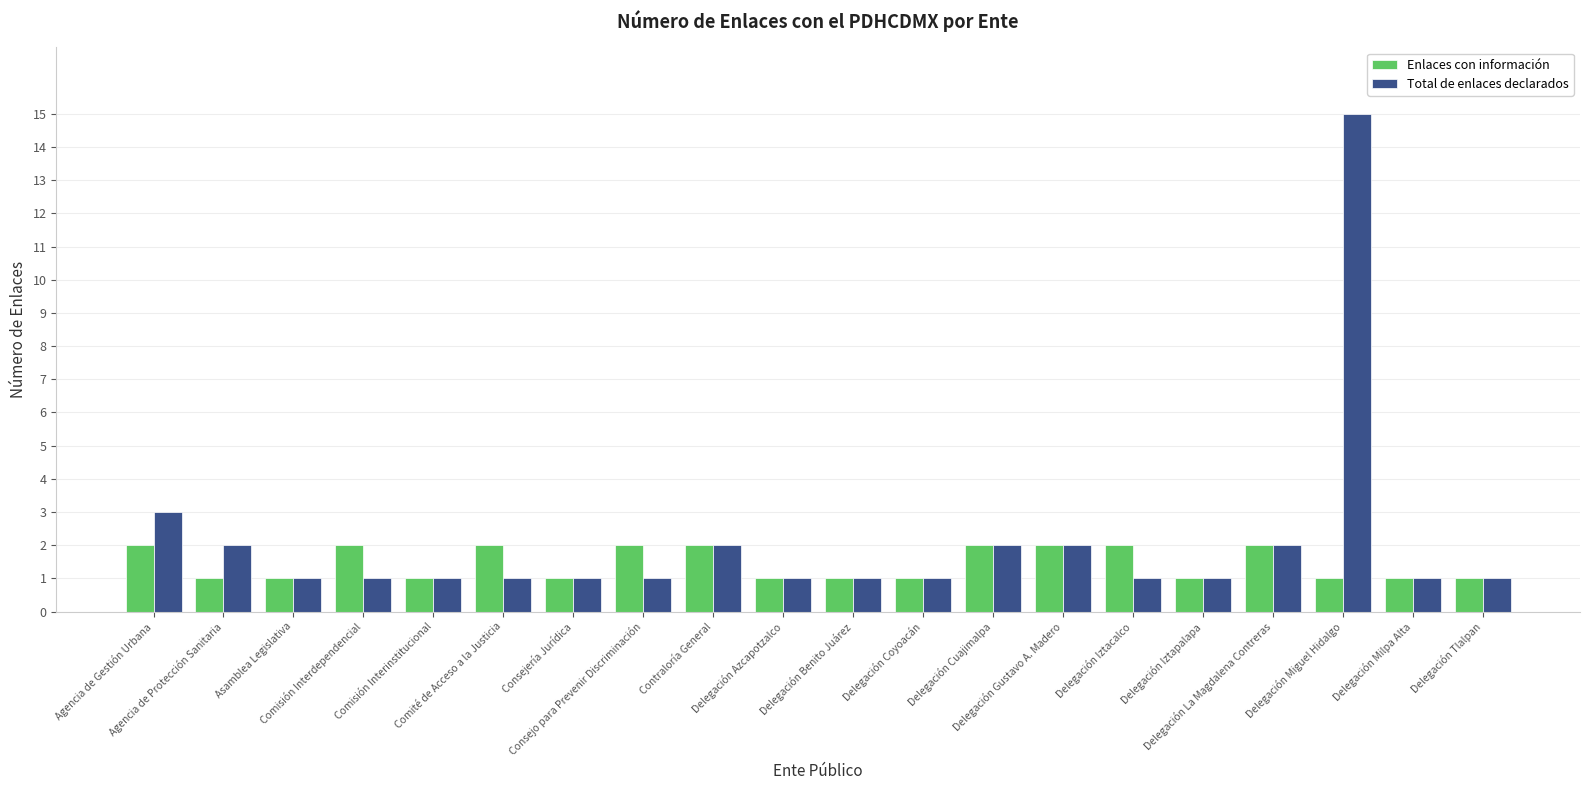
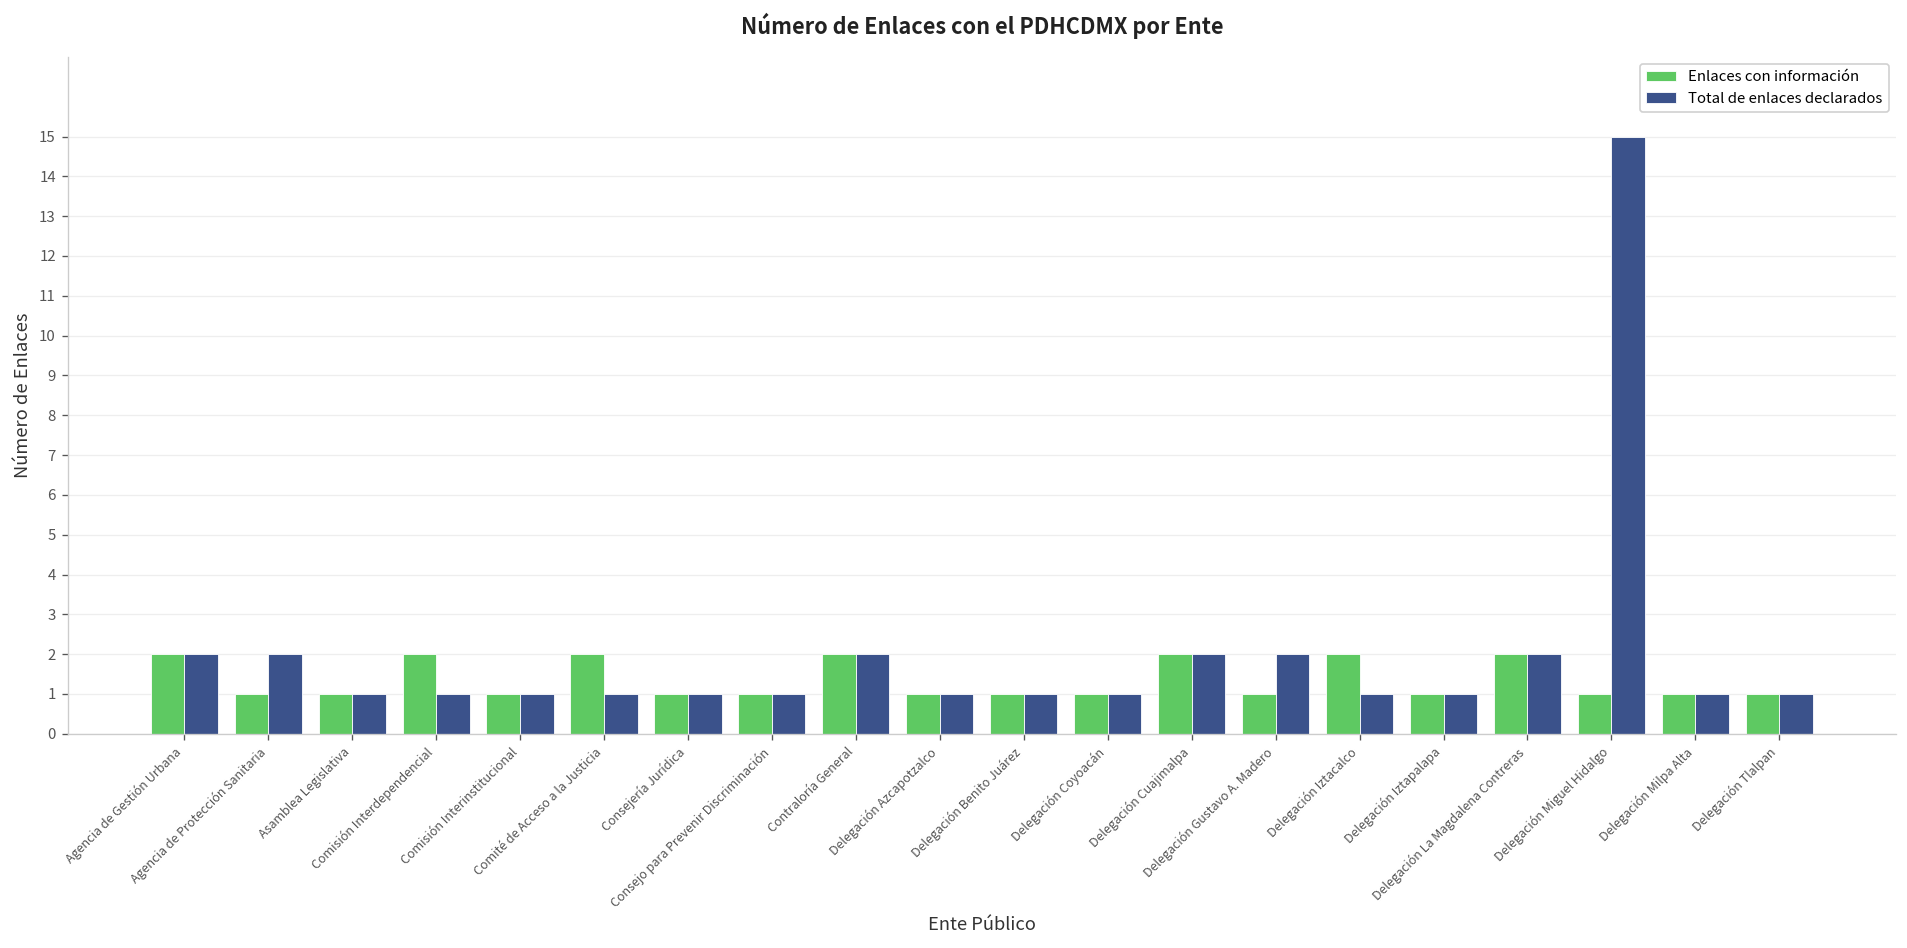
Total de enlaces declarados, Agencia de Gestión Urbana: 3 -> 2
Enlaces con información, Consejo para Prevenir Discriminación: 2 -> 1
Enlaces con información, Delegación Gustavo A. Madero: 2 -> 1
